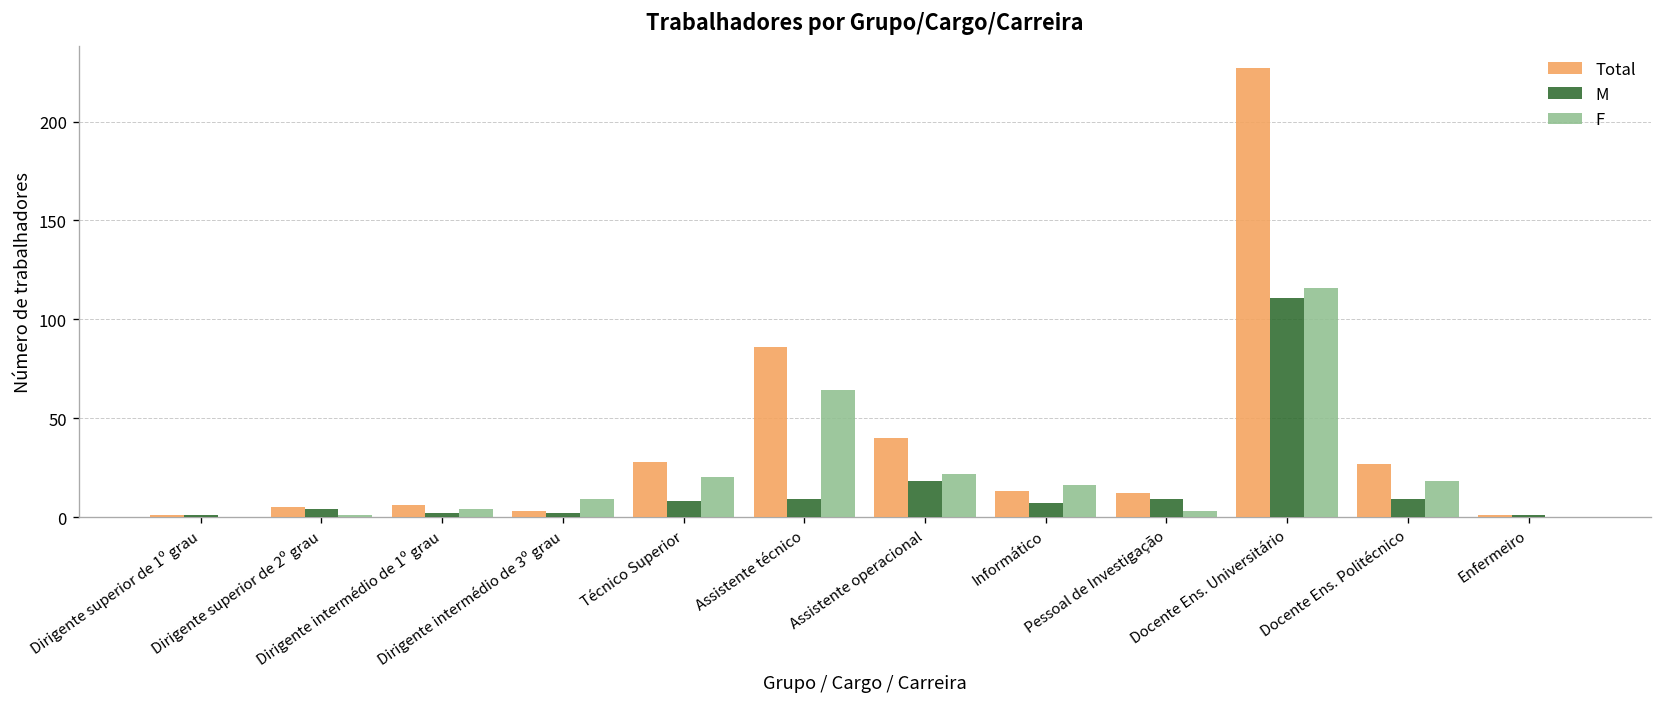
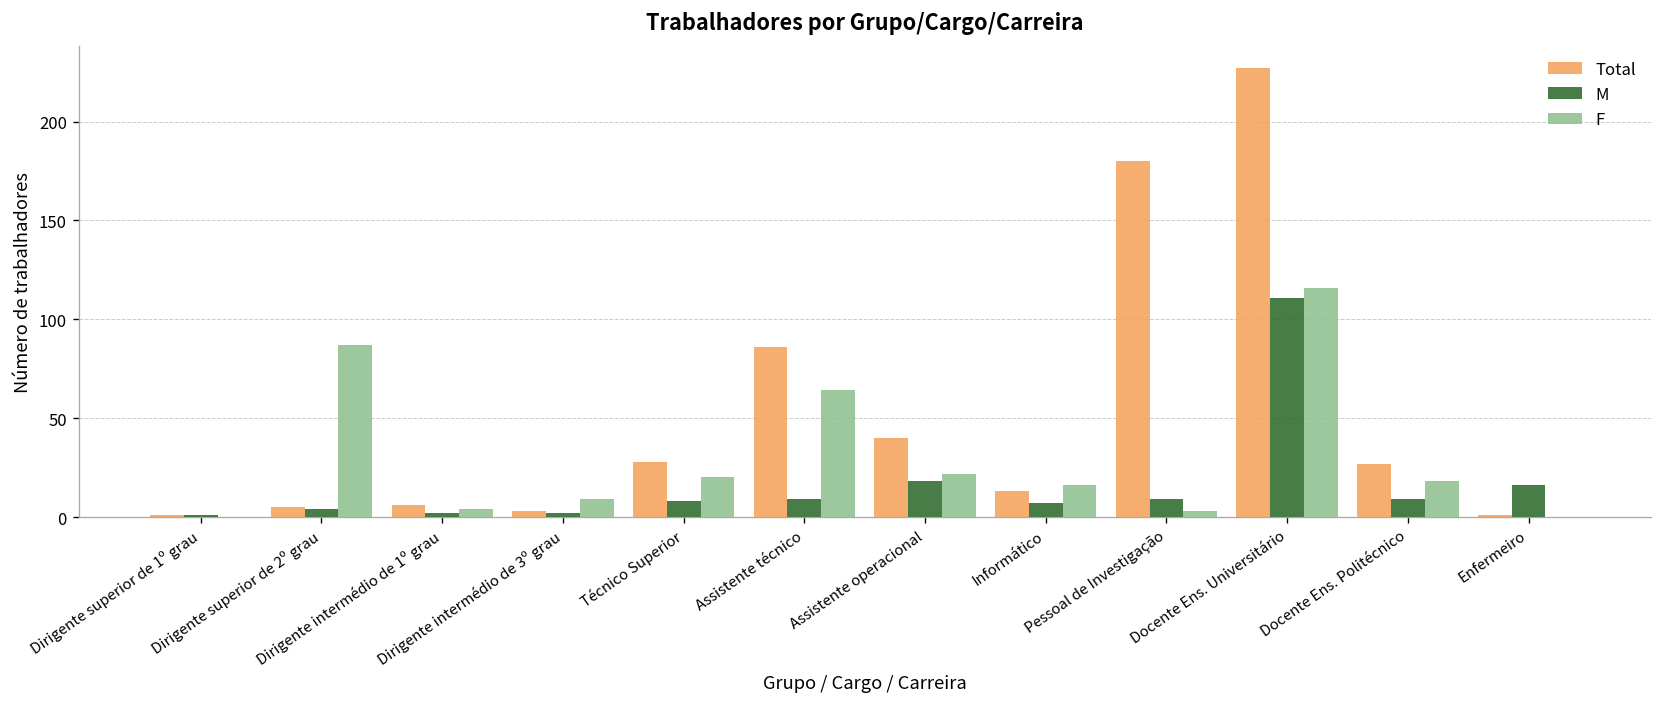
F, Dirigente superior de 2º grau: 1 -> 87
Total, Pessoal de Investigação: 12 -> 180
M, Enfermeiro: 1 -> 16
